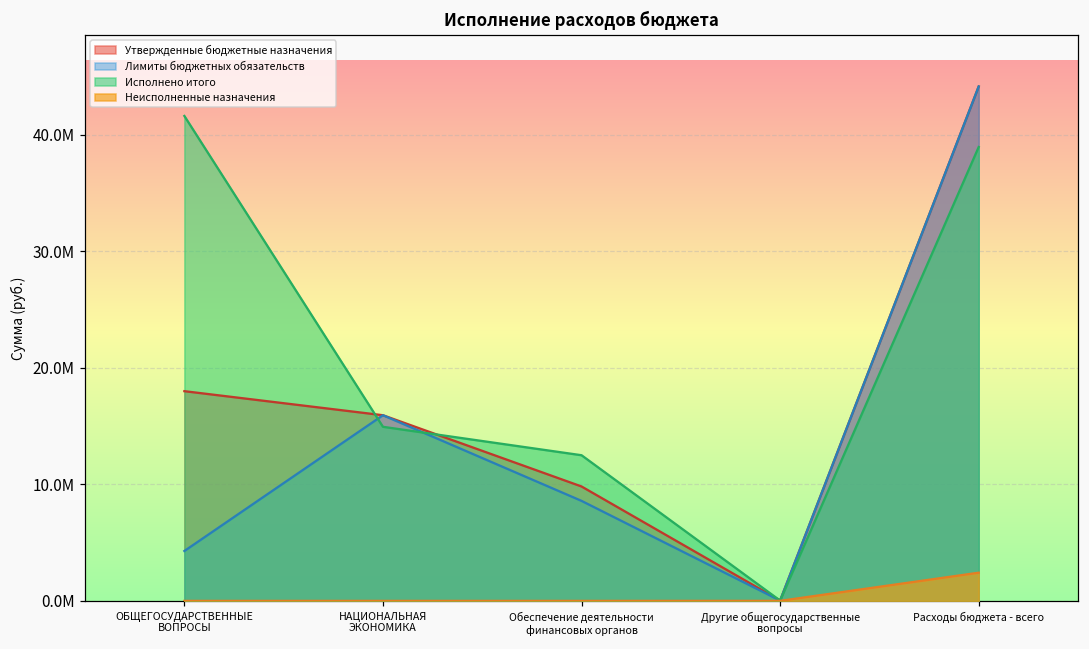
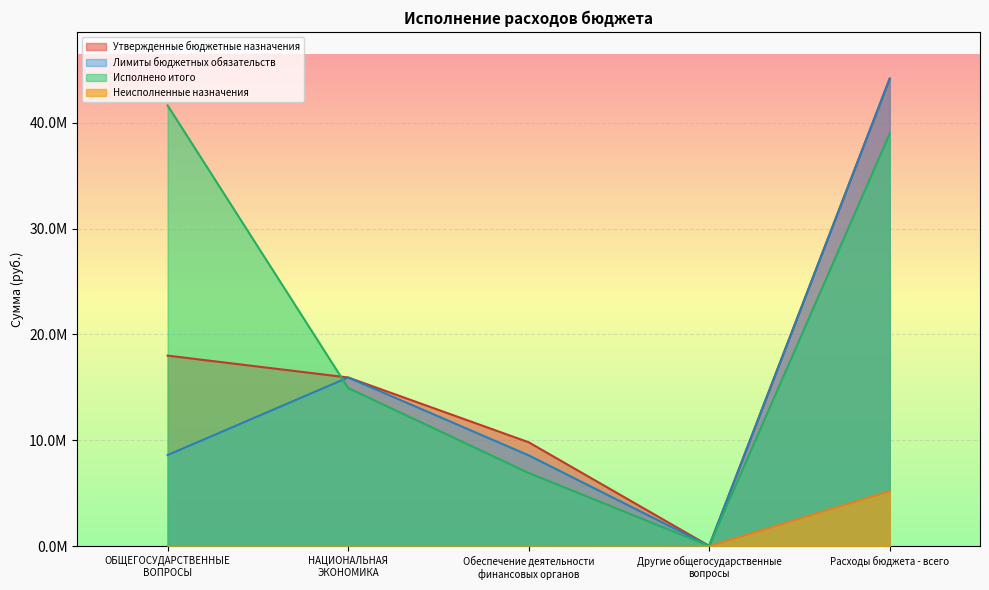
Лимиты бюджетных обязательств, ОБЩЕГОСУДАРСТВЕННЫЕ ВОПРОСЫ: 4300000 -> 8600000
Исполнено итого, Обеспечение деятельности финансовых органов: 12500000 -> 6900000
Неисполненные назначения, Расходы бюджета - всего: 2400000 -> 5200000
